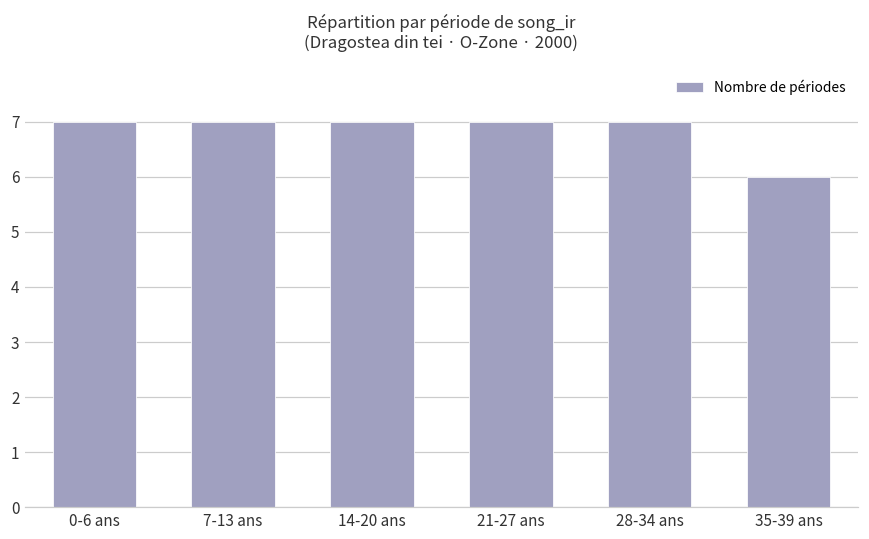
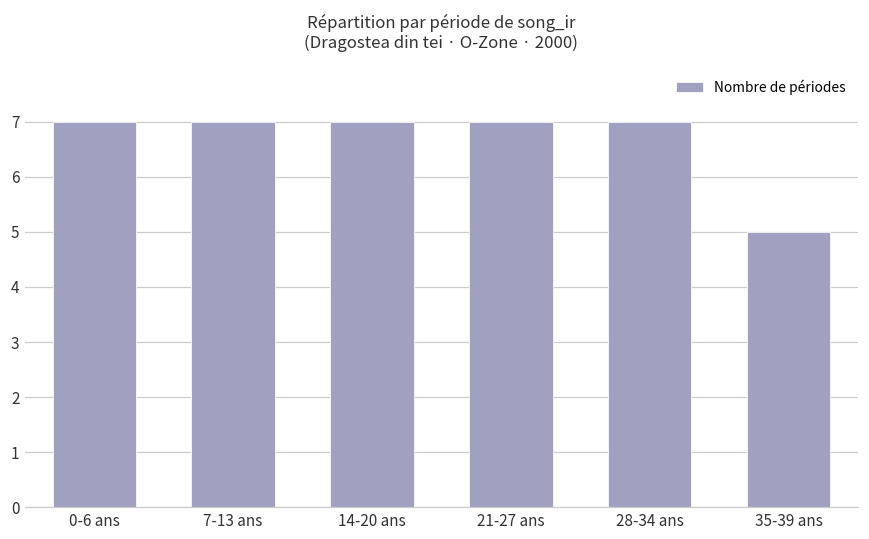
35-39 ans: 6 -> 5
